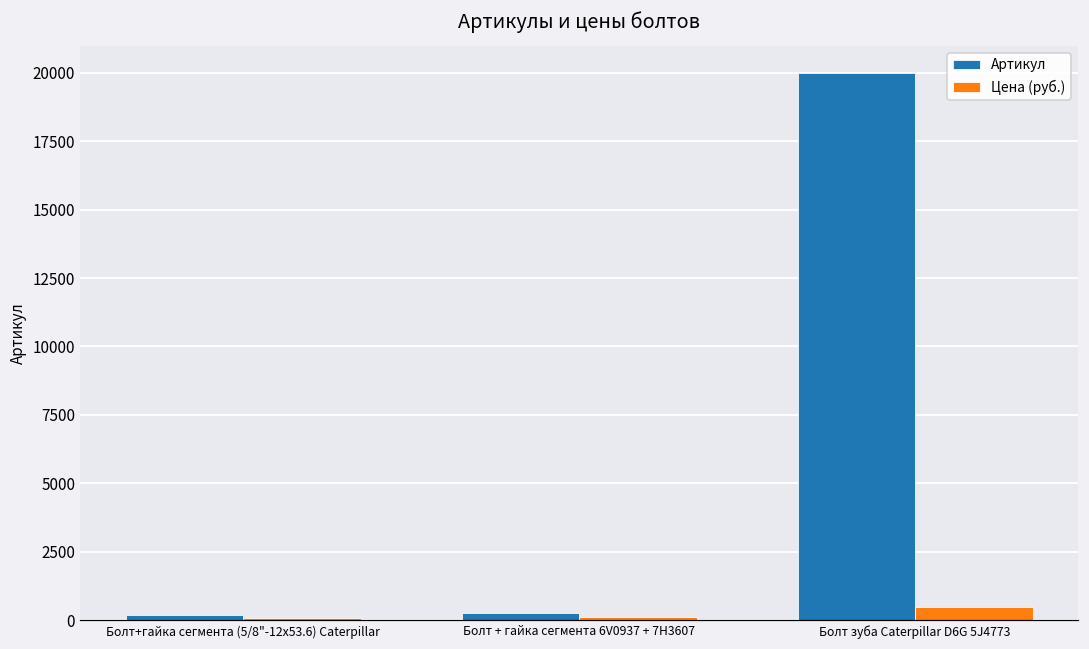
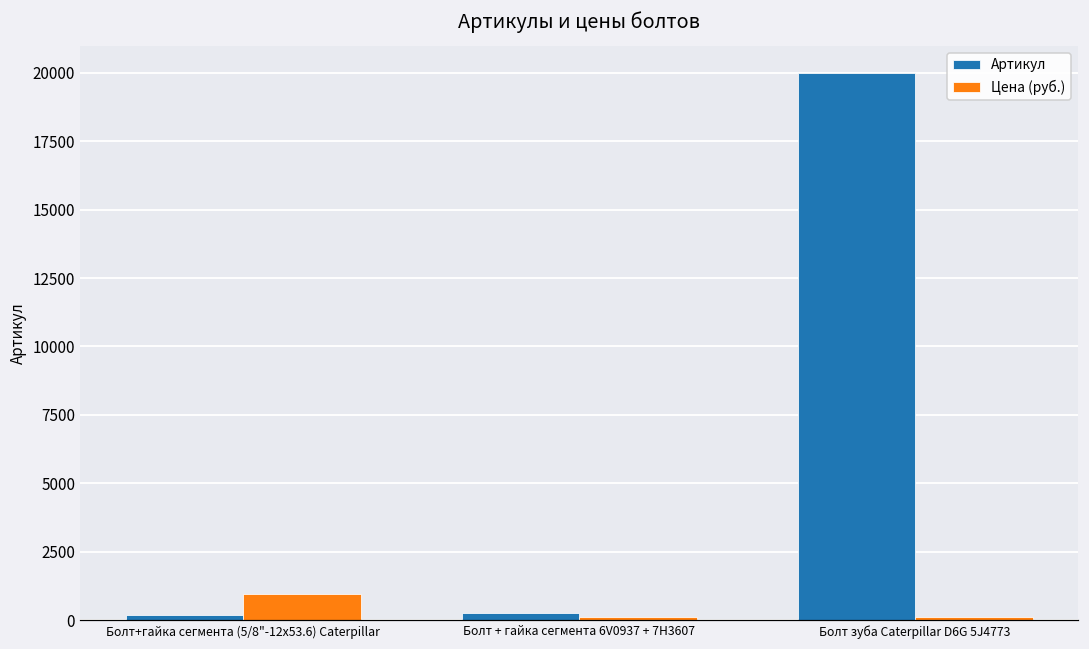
Цена (руб.), Болт+гайка сегмента (5/8"-12х53.6) Caterpillar: 100 -> 900
Цена (руб.), Болт зуба Caterpillar D6G 5J4773: 500 -> 100
